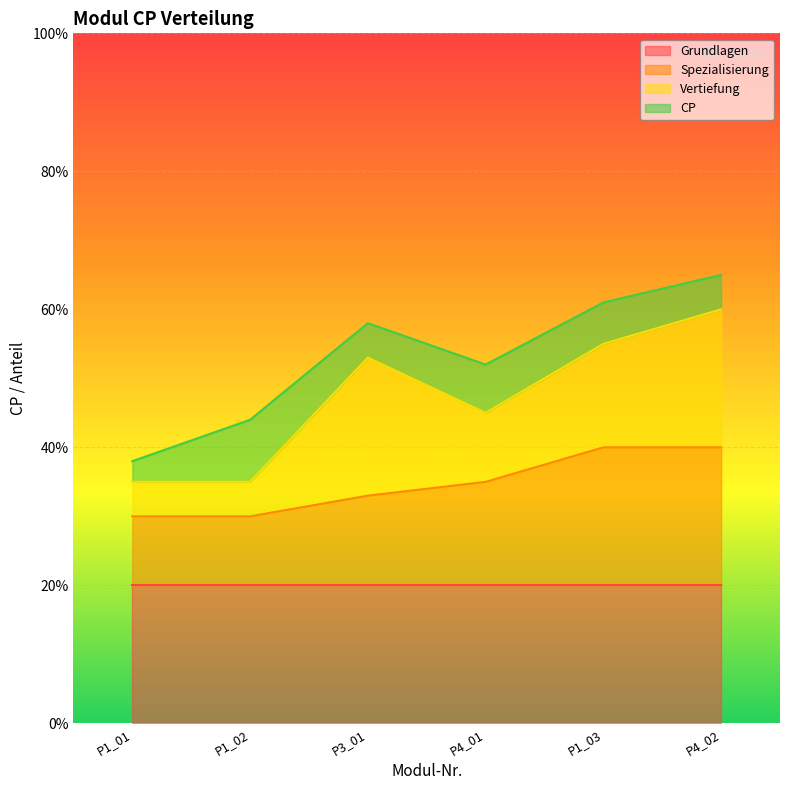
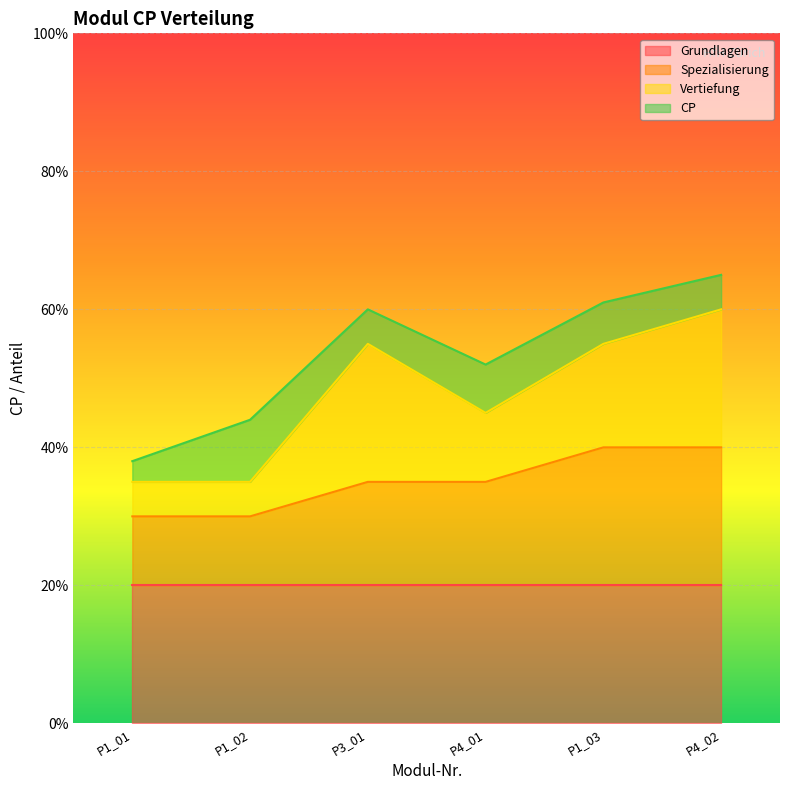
Spezialisierung, P3_01: 33% -> 35%
